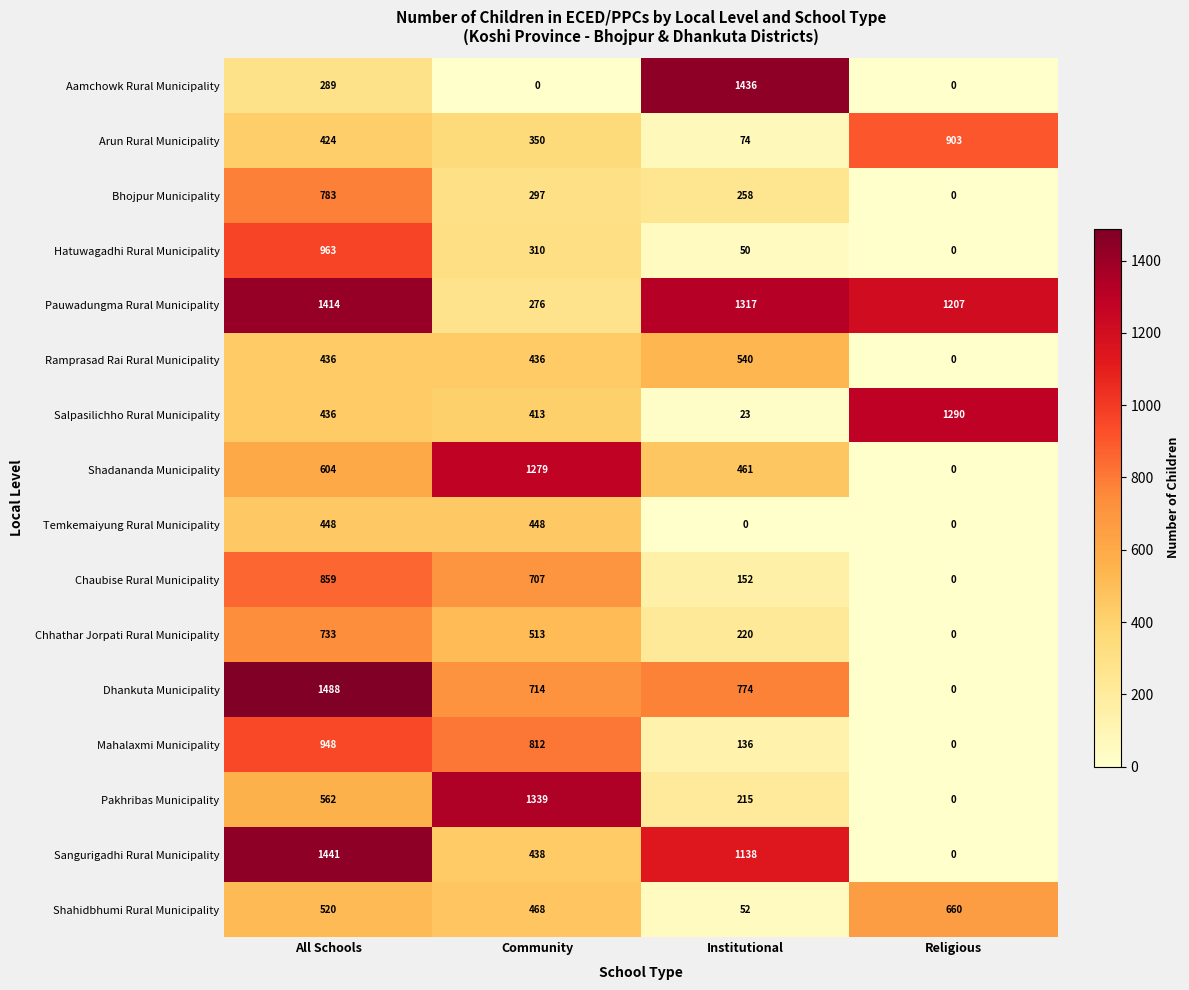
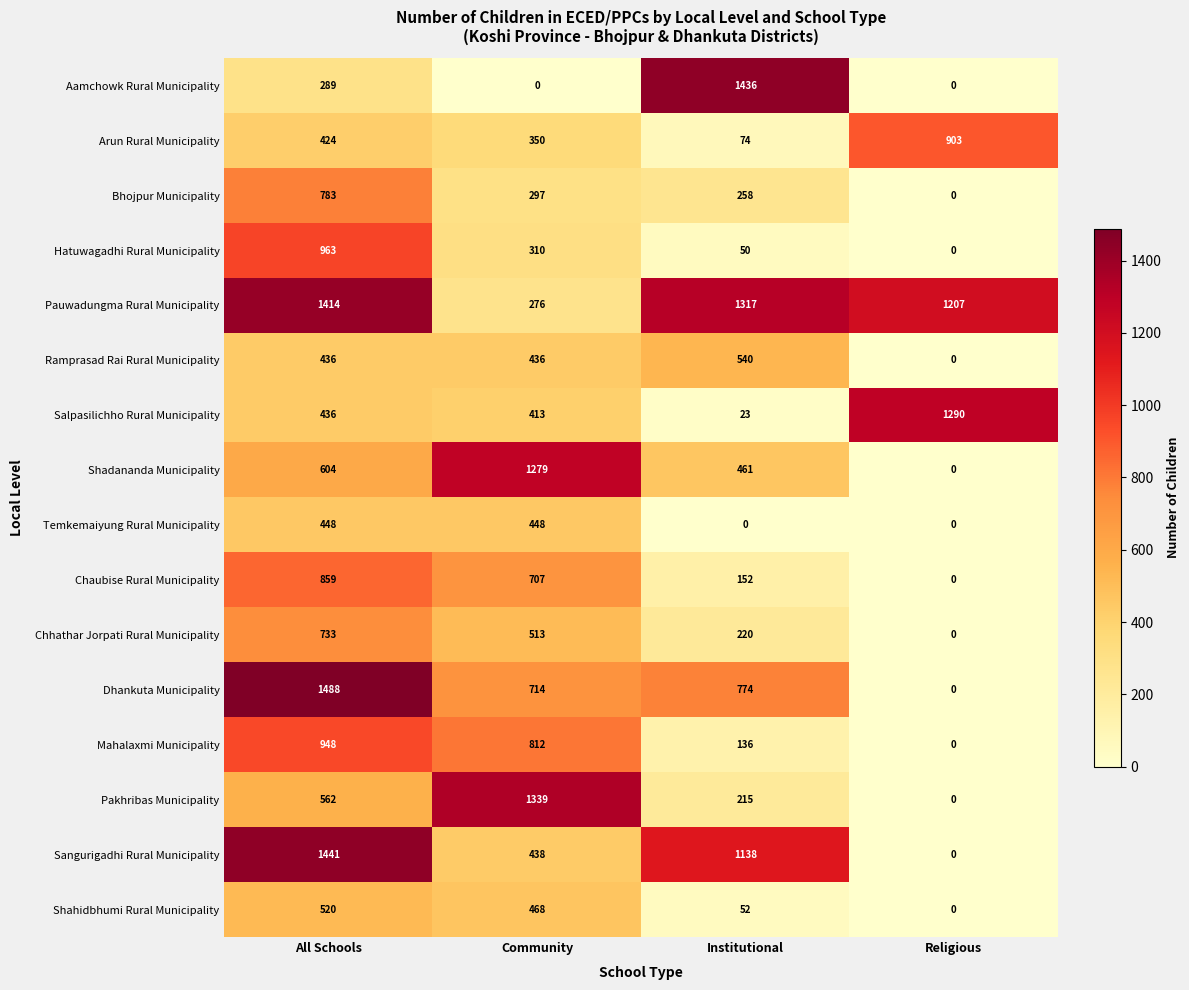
Shahidbhumi Rural Municipality, Religious: 660 -> 0
